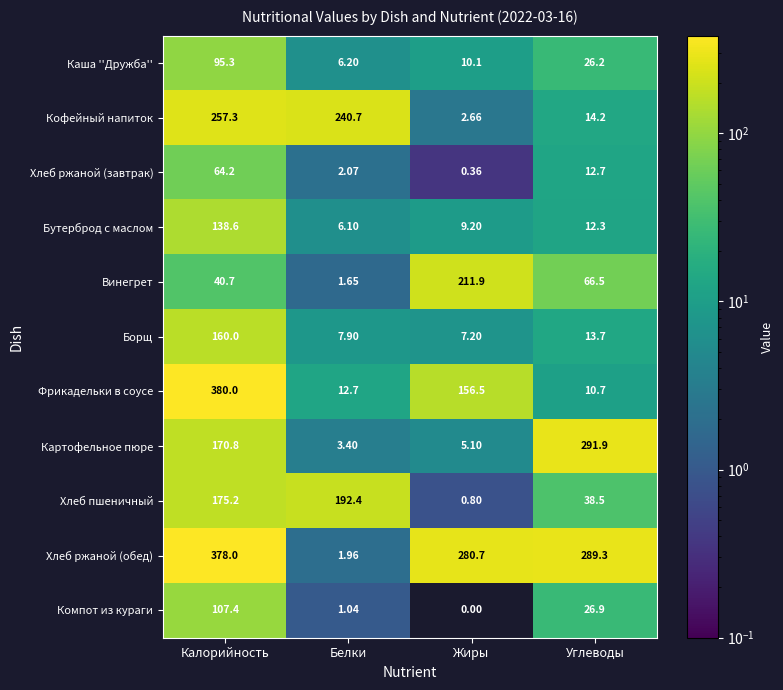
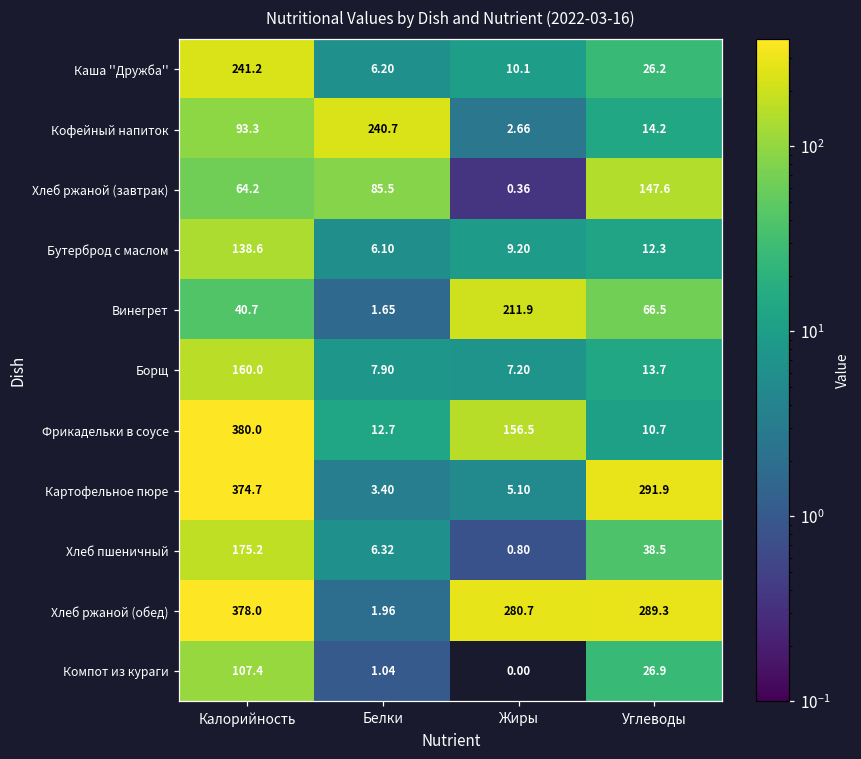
Каша ''Дружба'', Калорийность: 95.3 -> 241.2
Кофейный напиток, Калорийность: 257.3 -> 93.3
Хлеб ржаной (завтрак), Белки: 2.07 -> 85.5
Хлеб ржаной (завтрак), Углеводы: 12.7 -> 147.6
Картофельное пюре, Калорийность: 170.8 -> 374.7
Хлеб пшеничный, Белки: 192.4 -> 6.32
